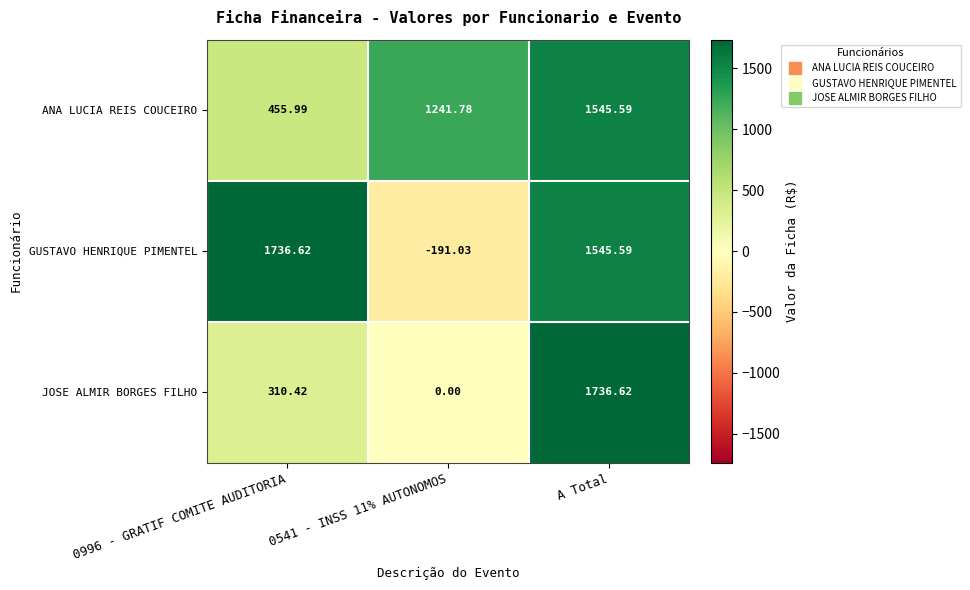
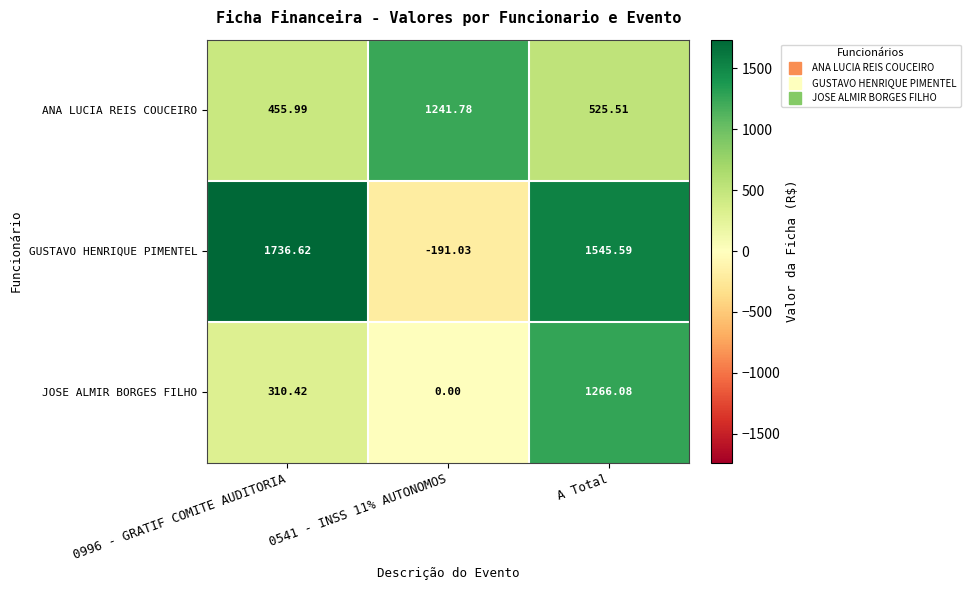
ANA LUCIA REIS COUCEIRO, A Total: 1545.59 -> 525.51
JOSE ALMIR BORGES FILHO, A Total: 1736.62 -> 1266.08
